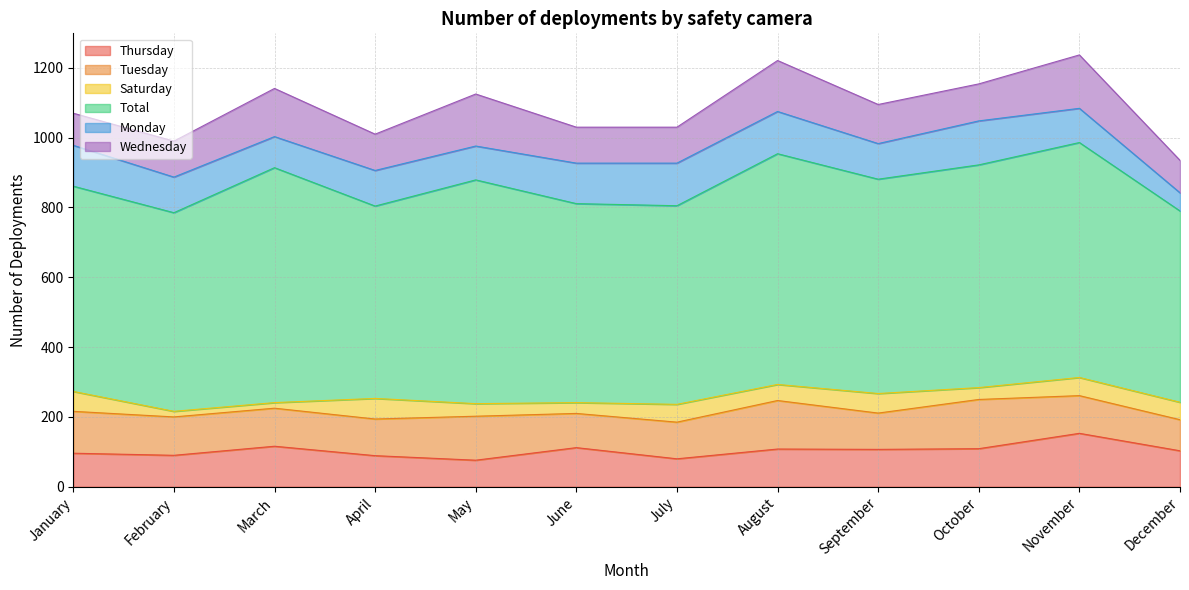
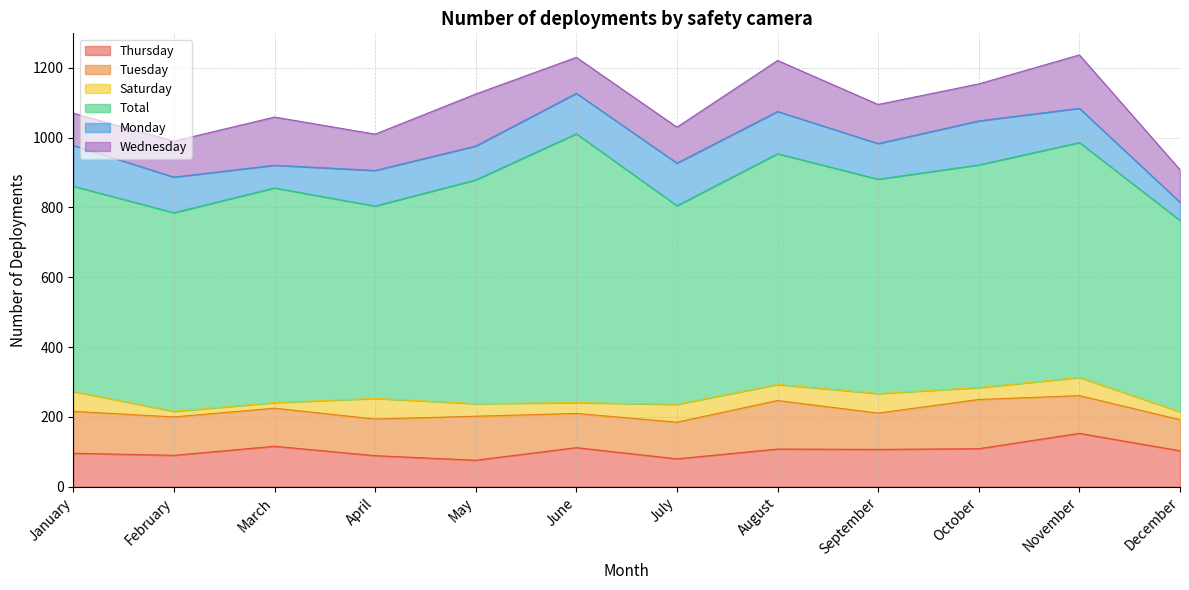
Total, March: 670 -> 620
Monday, March: 90 -> 70
Total, June: 570 -> 770
Saturday, December: 50 -> 20
